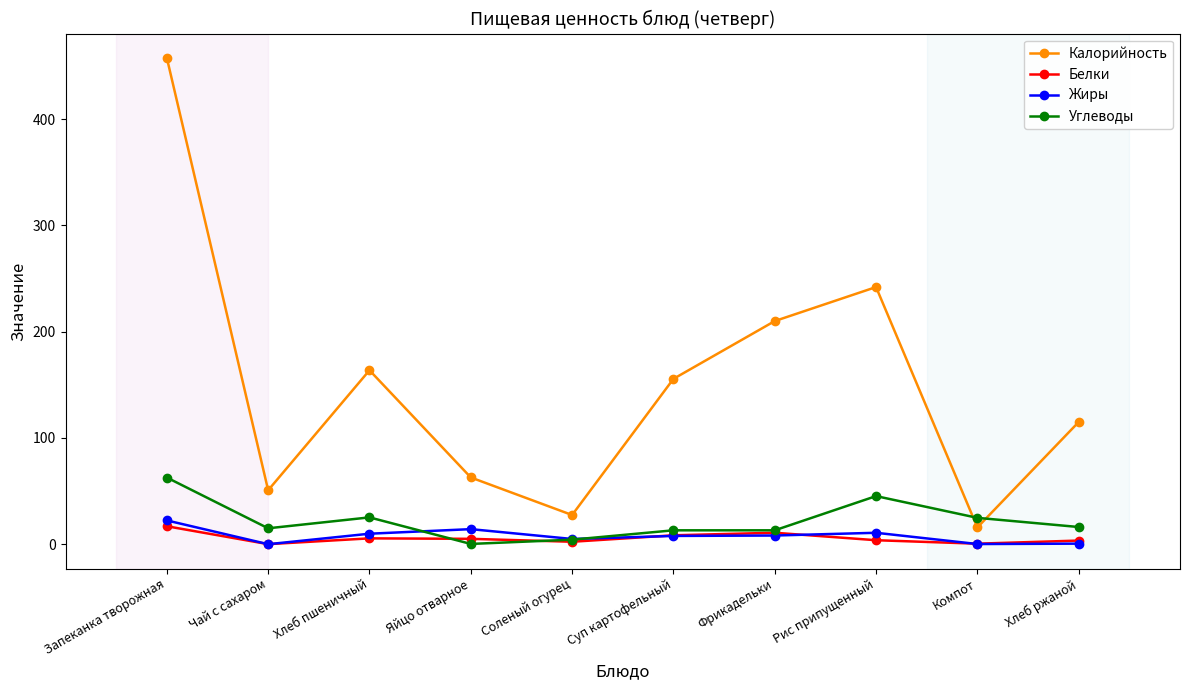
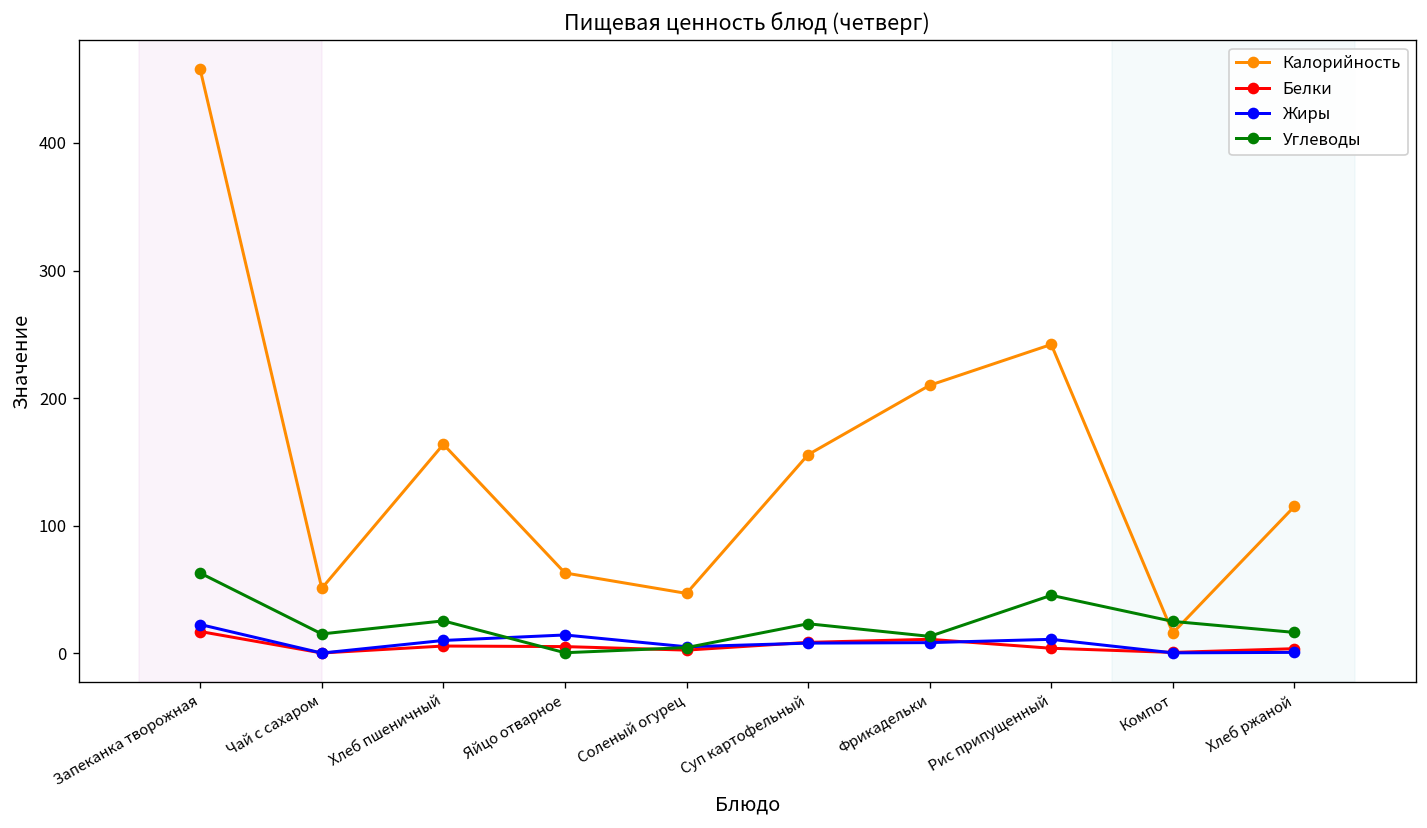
Калорийность, Соленый огурец: 28 -> 47
Углеводы, Суп картофельный: 13 -> 23
